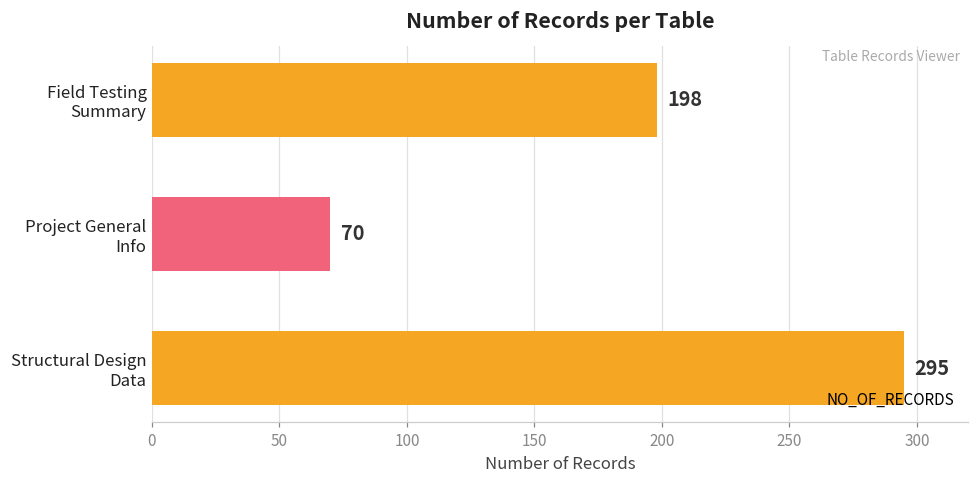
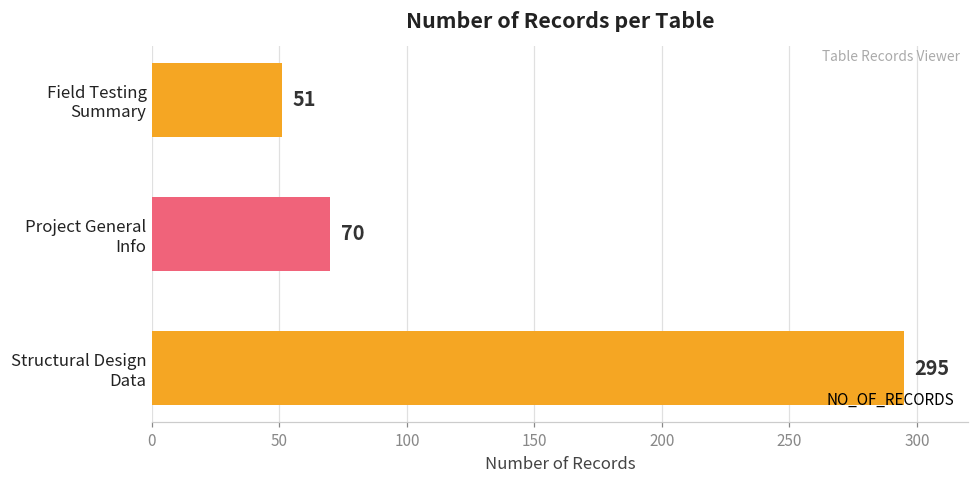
Field Testing Summary: 198 -> 51
